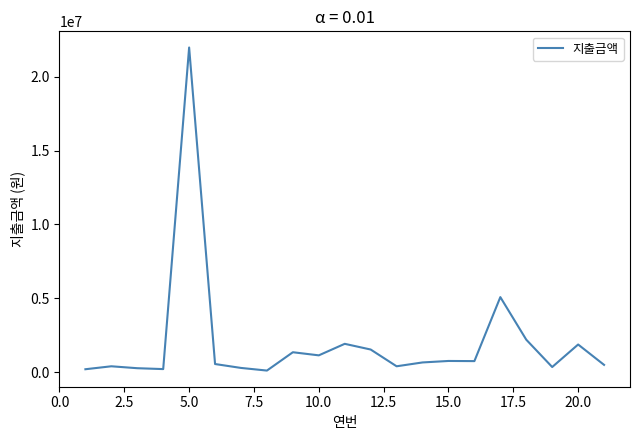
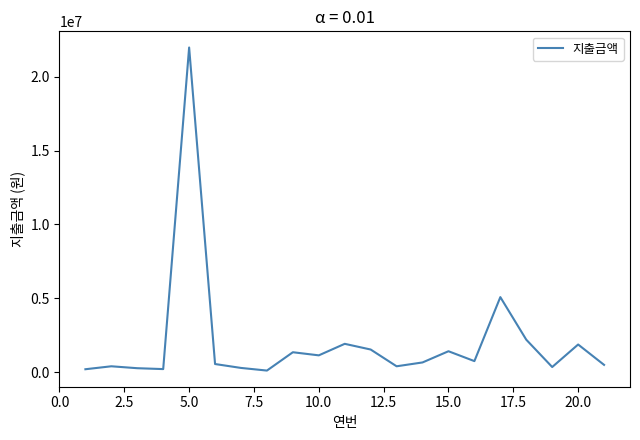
15.0: 800000 -> 1400000
